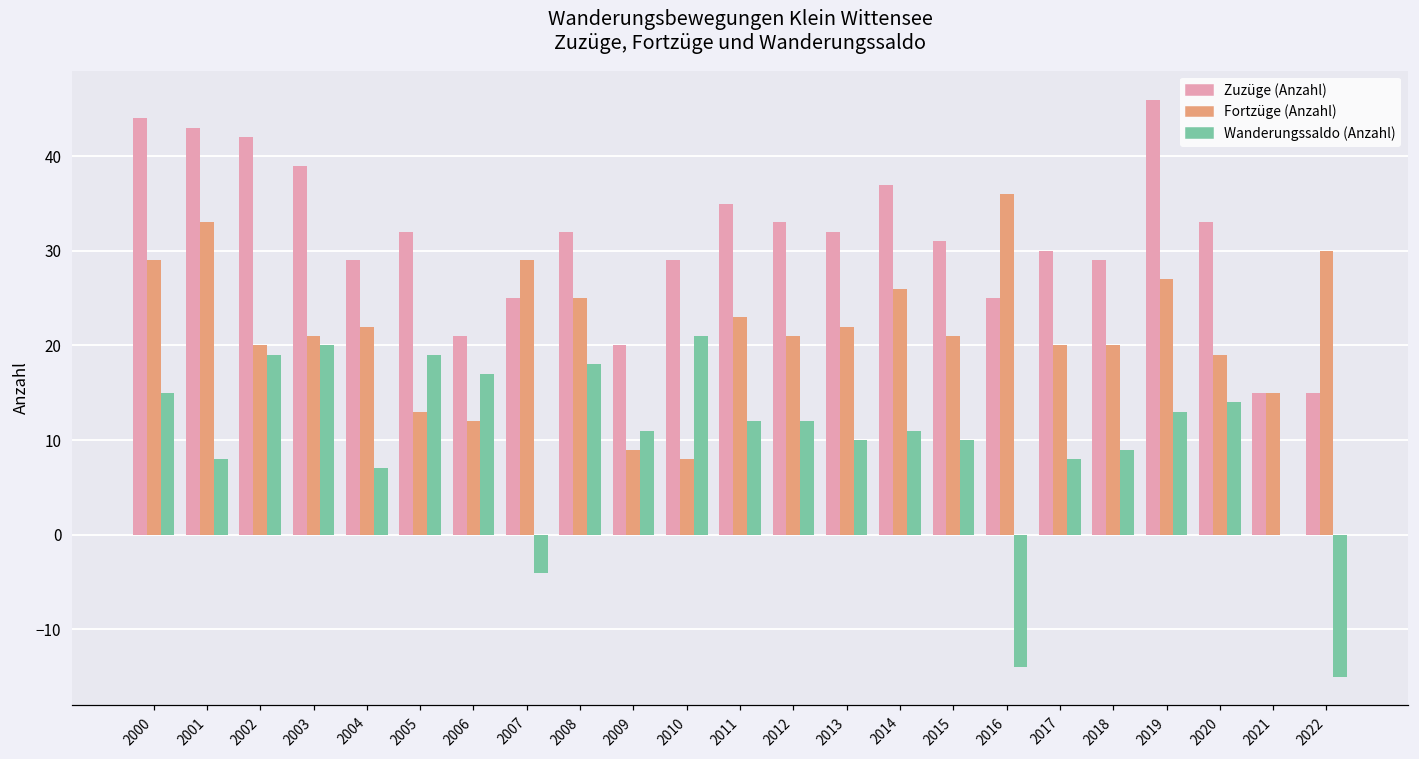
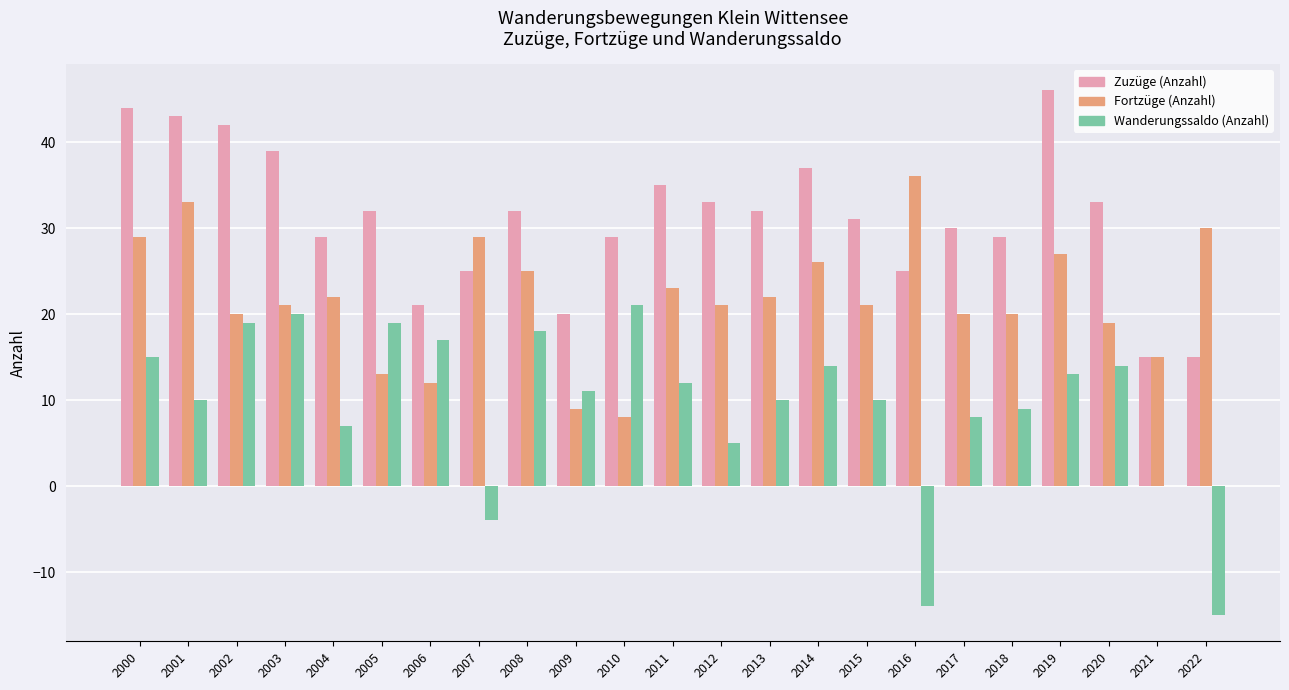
Wanderungssaldo (Anzahl), 2001: 8 -> 10
Wanderungssaldo (Anzahl), 2012: 12 -> 5
Wanderungssaldo (Anzahl), 2014: 11 -> 14
